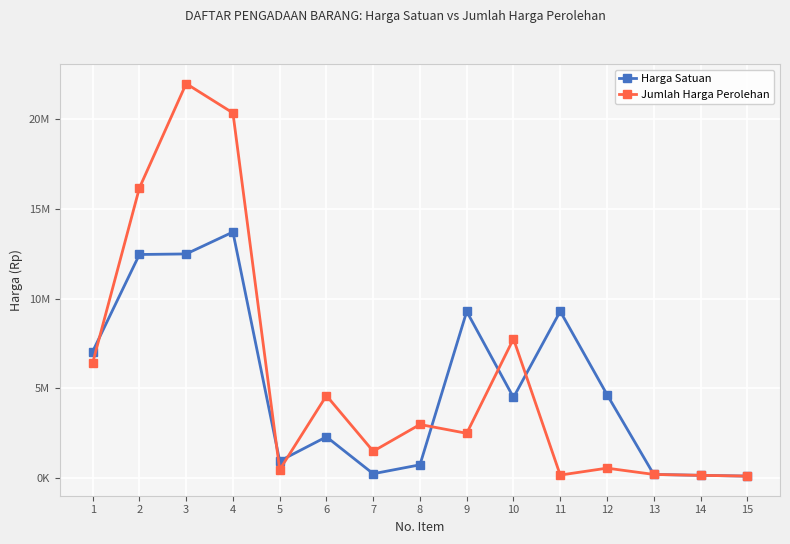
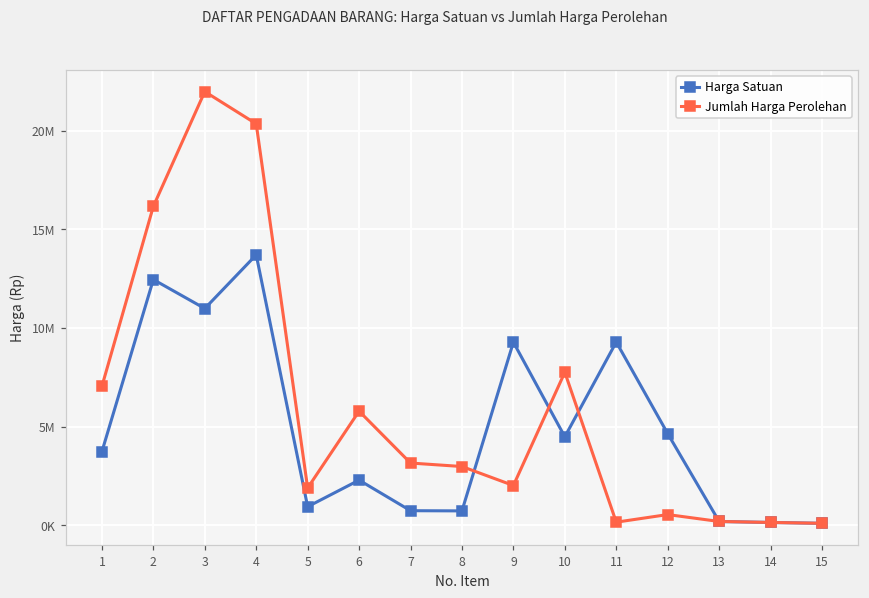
Harga Satuan, 1: 7000000 -> 3700000
Jumlah Harga Perolehan, 1: 6400000 -> 7000000
Harga Satuan, 3: 12500000 -> 11000000
Jumlah Harga Perolehan, 5: 500000 -> 1900000
Jumlah Harga Perolehan, 6: 4600000 -> 5800000
Harga Satuan, 7: 200000 -> 700000
Jumlah Harga Perolehan, 7: 1500000 -> 3200000
Jumlah Harga Perolehan, 9: 2500000 -> 2000000
